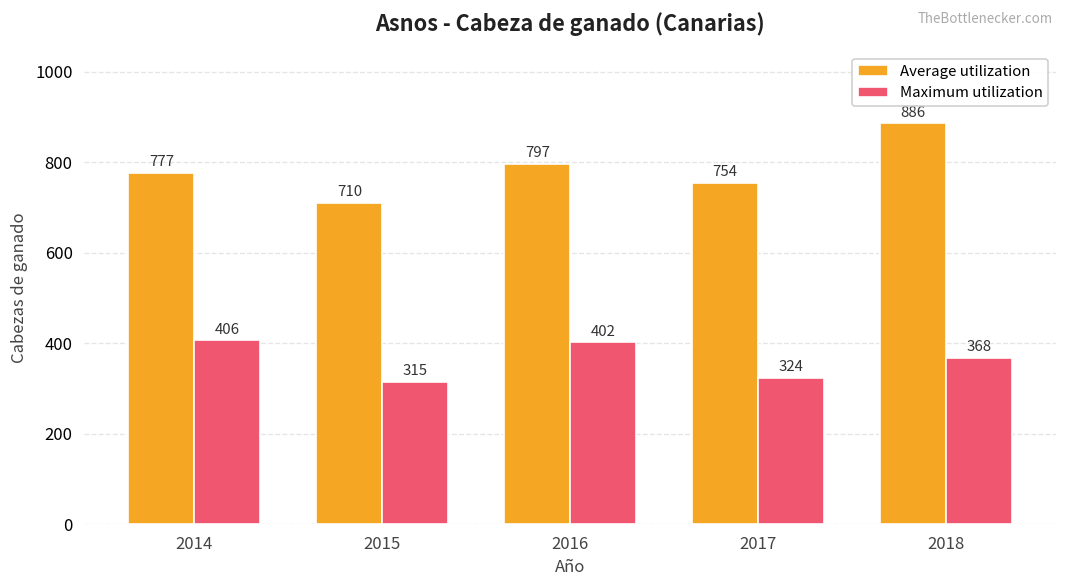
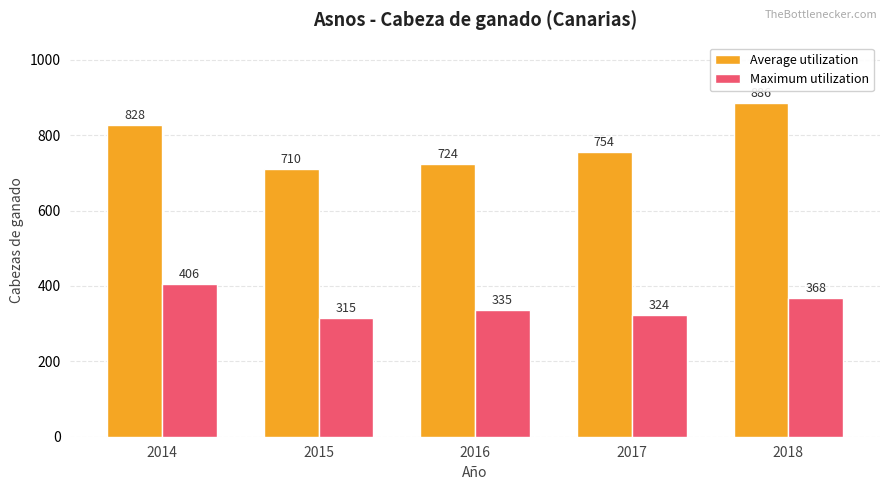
Average utilization, 2014: 777 -> 828
Average utilization, 2016: 797 -> 724
Maximum utilization, 2016: 402 -> 335
